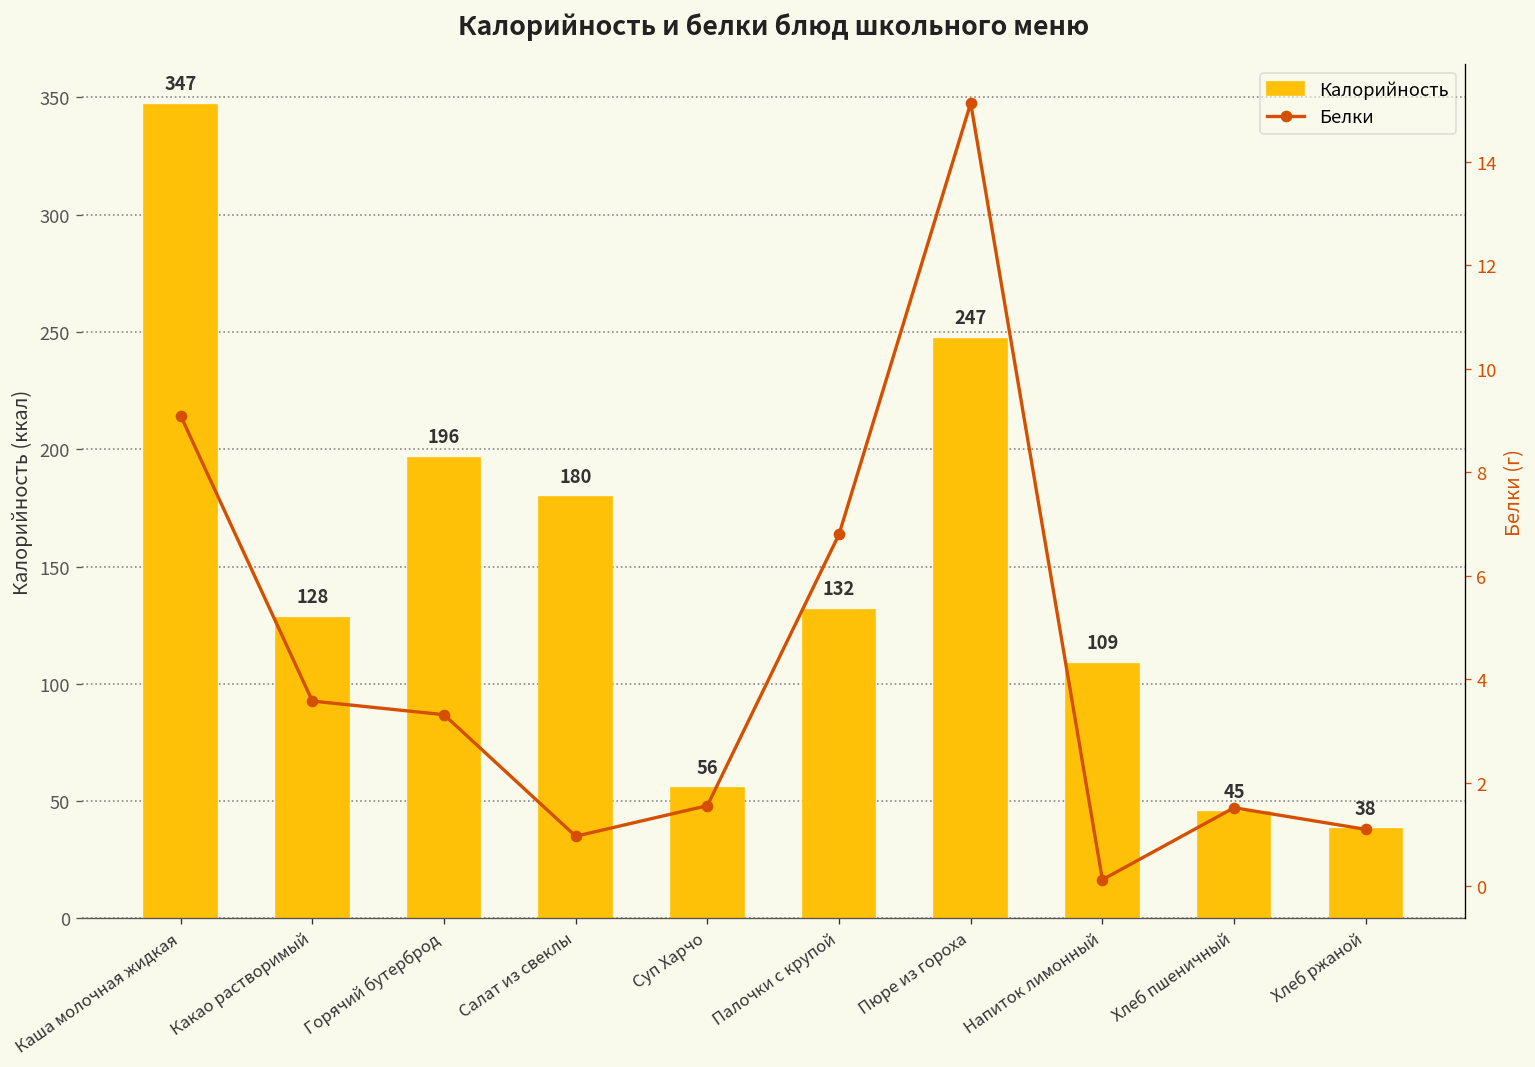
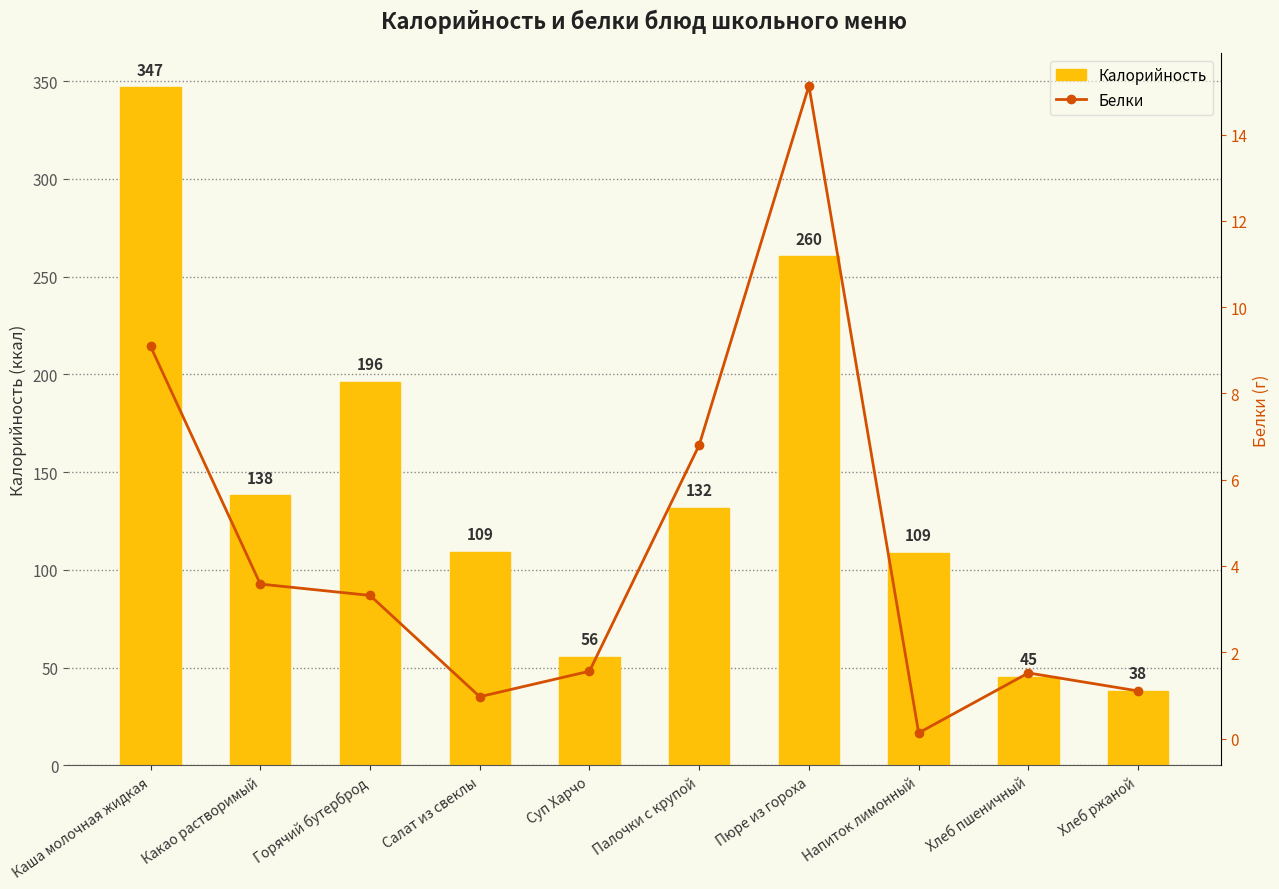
Калорийность, Какао растворимый: 128 -> 138
Калорийность, Салат из свеклы: 180 -> 109
Калорийность, Пюре из гороха: 247 -> 260
